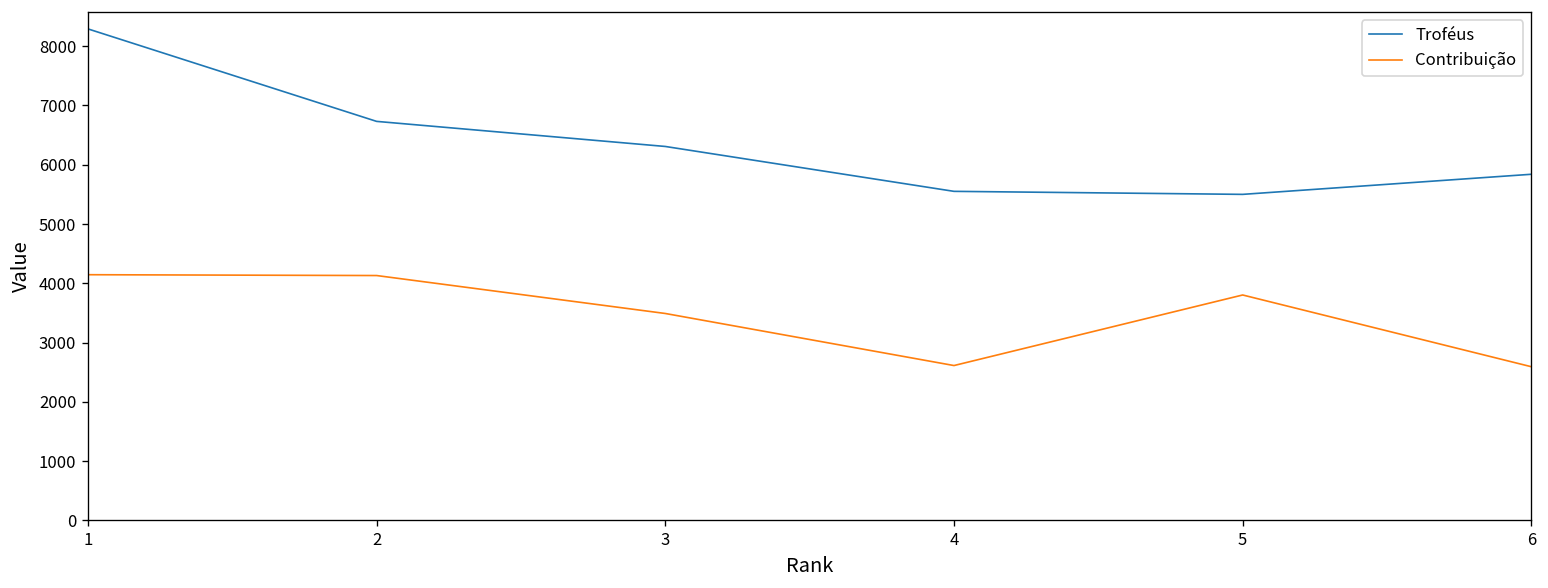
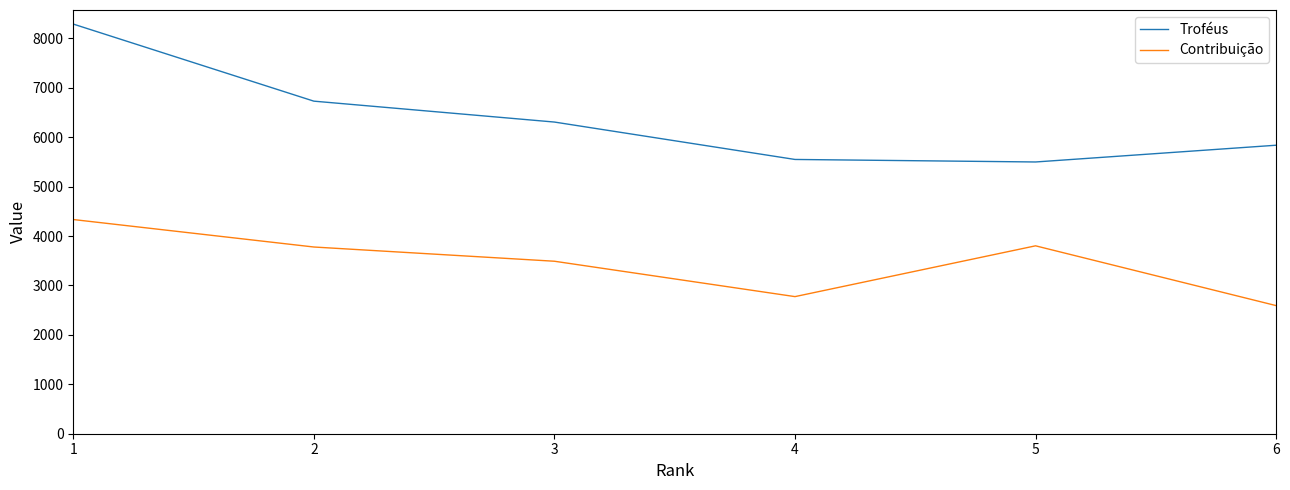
Contribuição, 1: 4100 -> 4300
Contribuição, 2: 4100 -> 3800
Contribuição, 4: 2600 -> 2800
